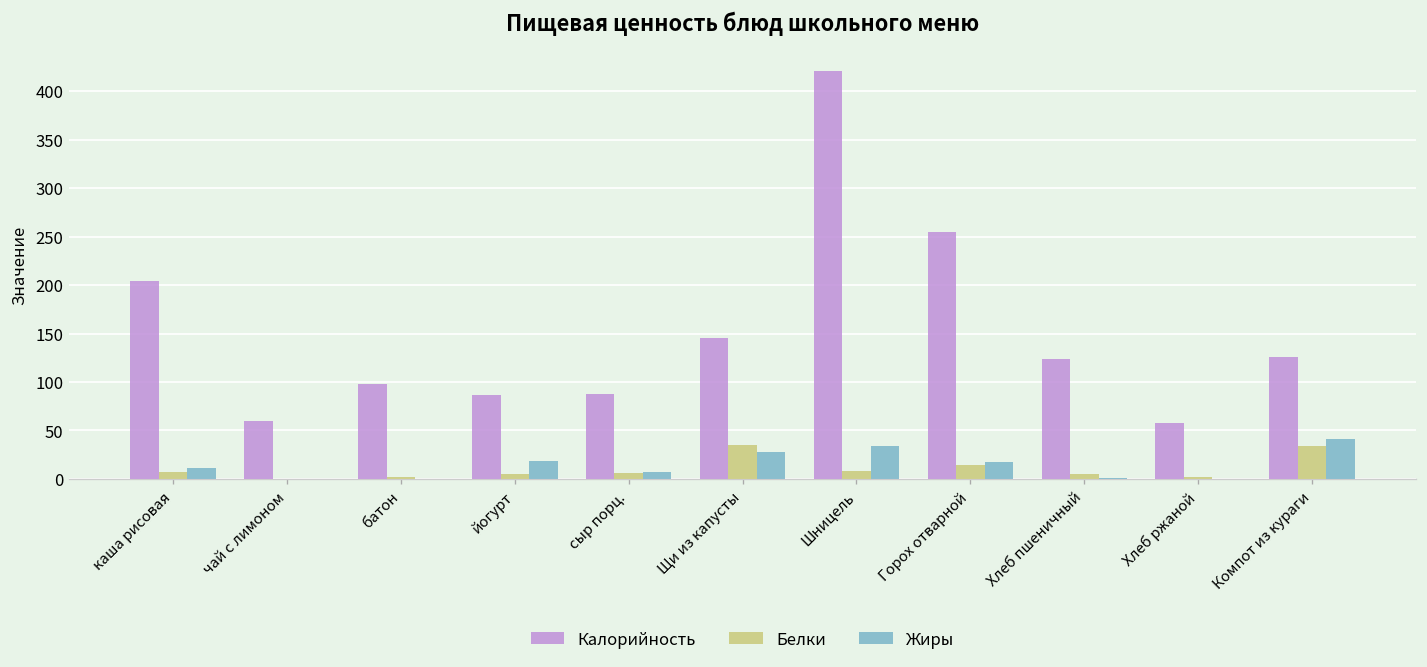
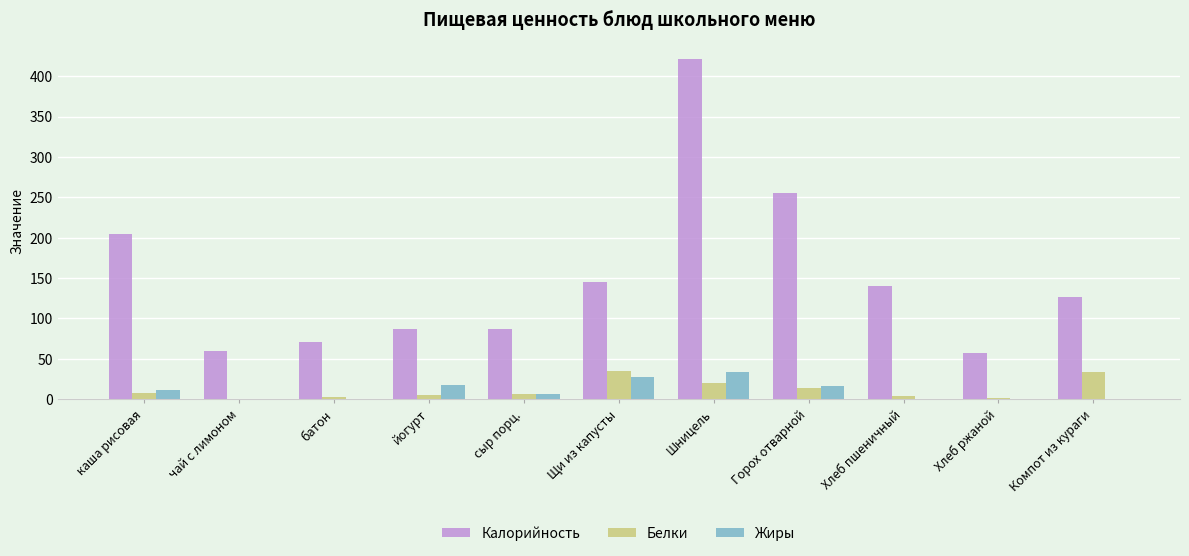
Калорийность, батон: 100 -> 70
Белки, Шницель: 10 -> 20
Калорийность, Хлеб пшеничный: 120 -> 140
Жиры, Компот из кураги: 40 -> 0
